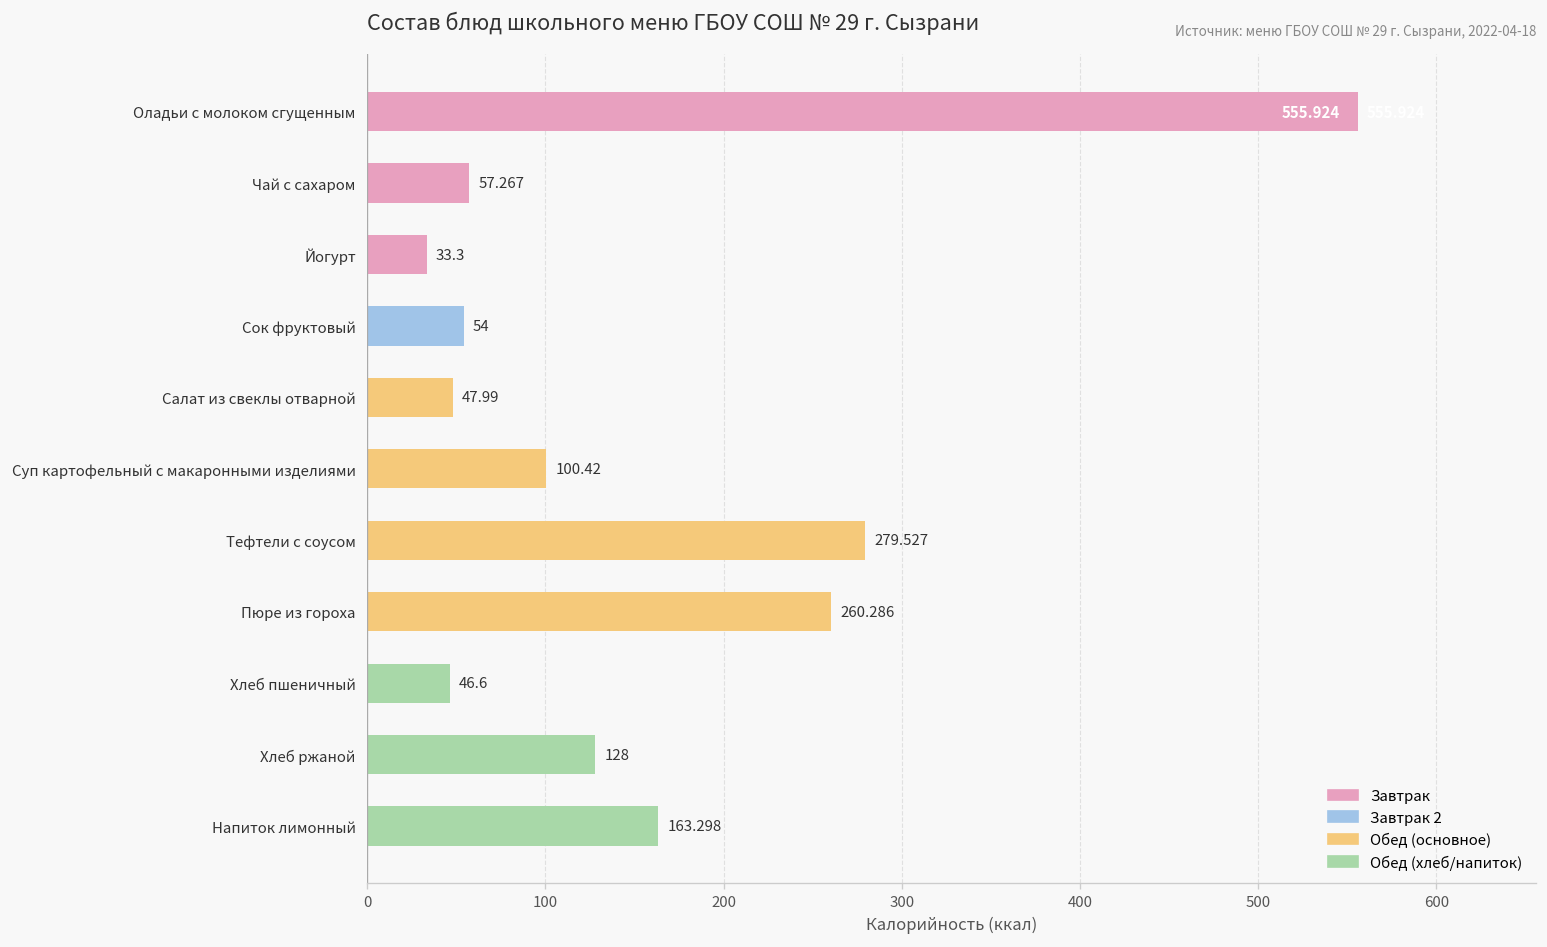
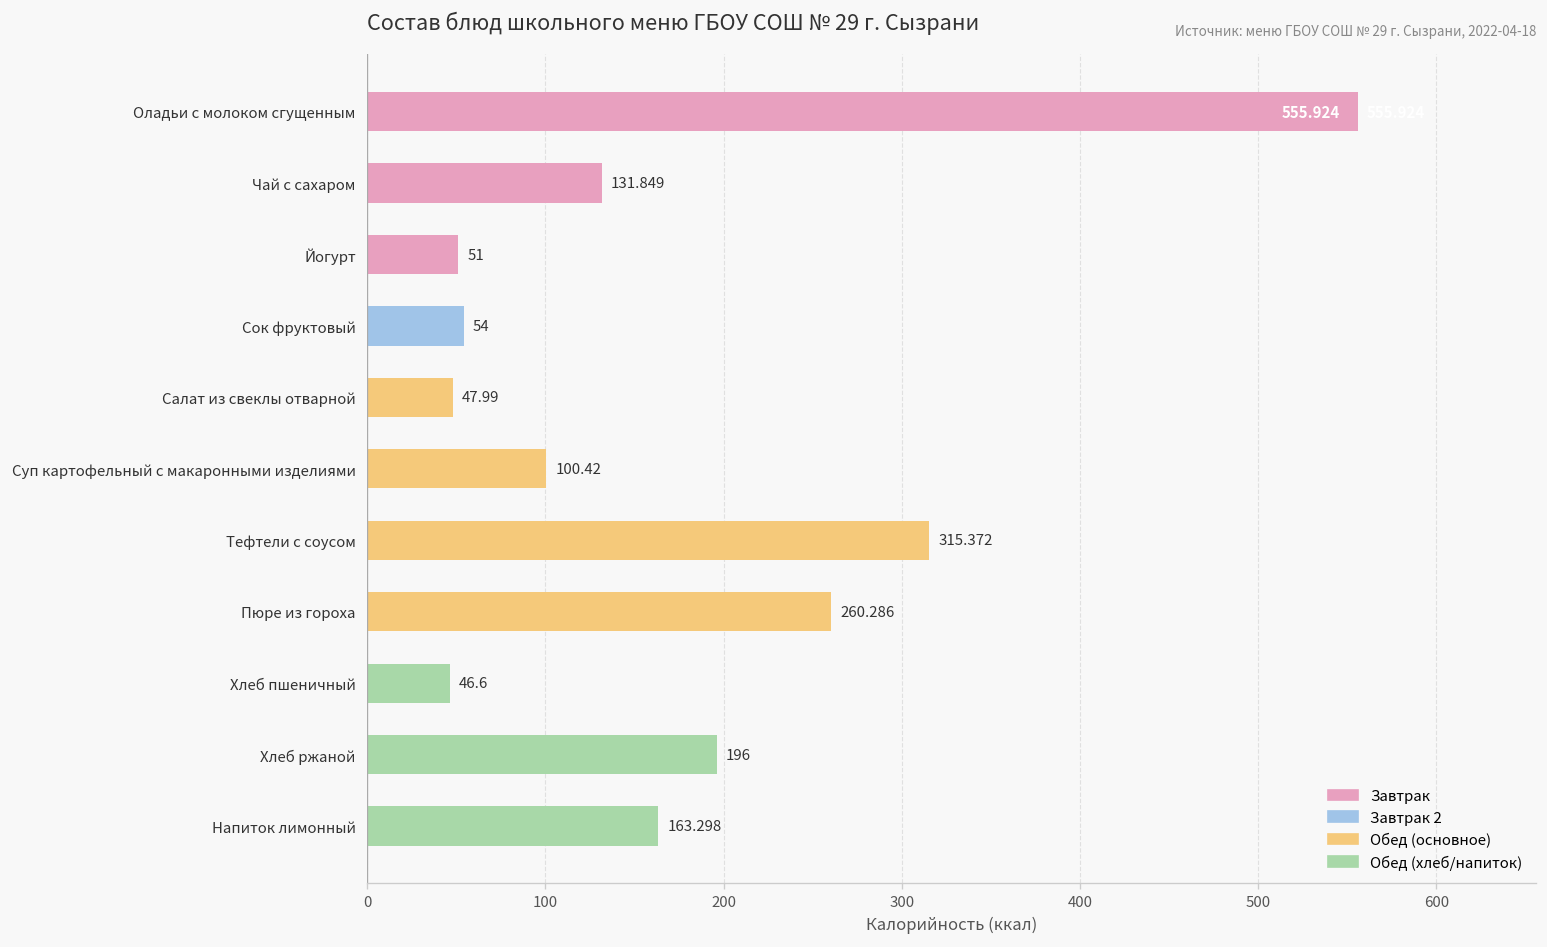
Чай с сахаром: 57.267 -> 131.849
Йогурт: 33.3 -> 51
Тефтели с соусом: 279.527 -> 315.372
Хлеб ржаной: 128 -> 196
